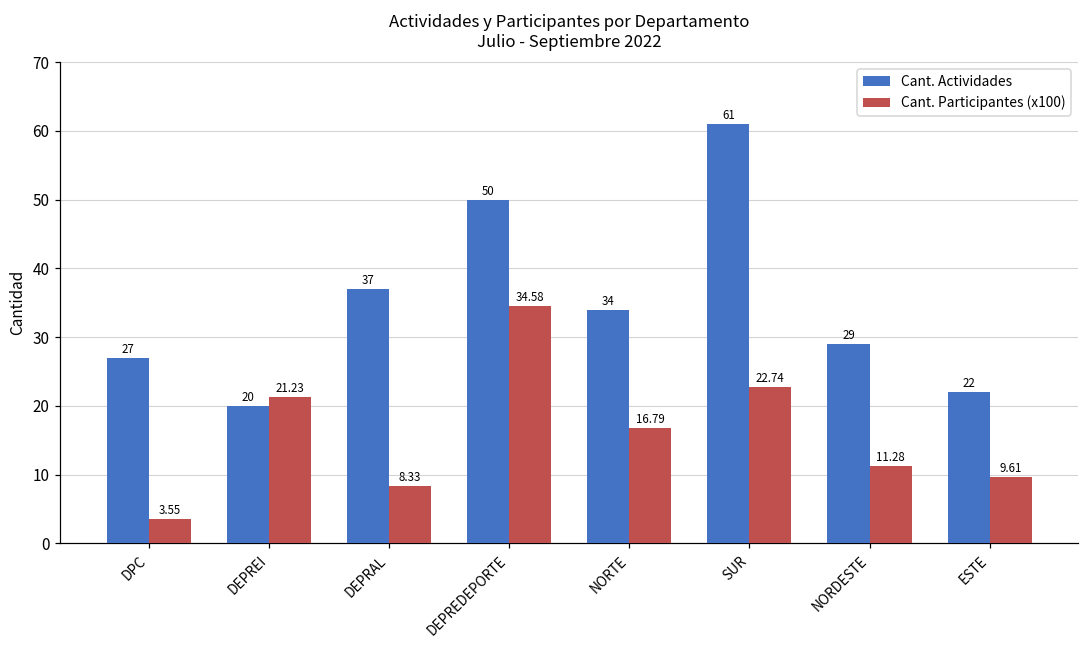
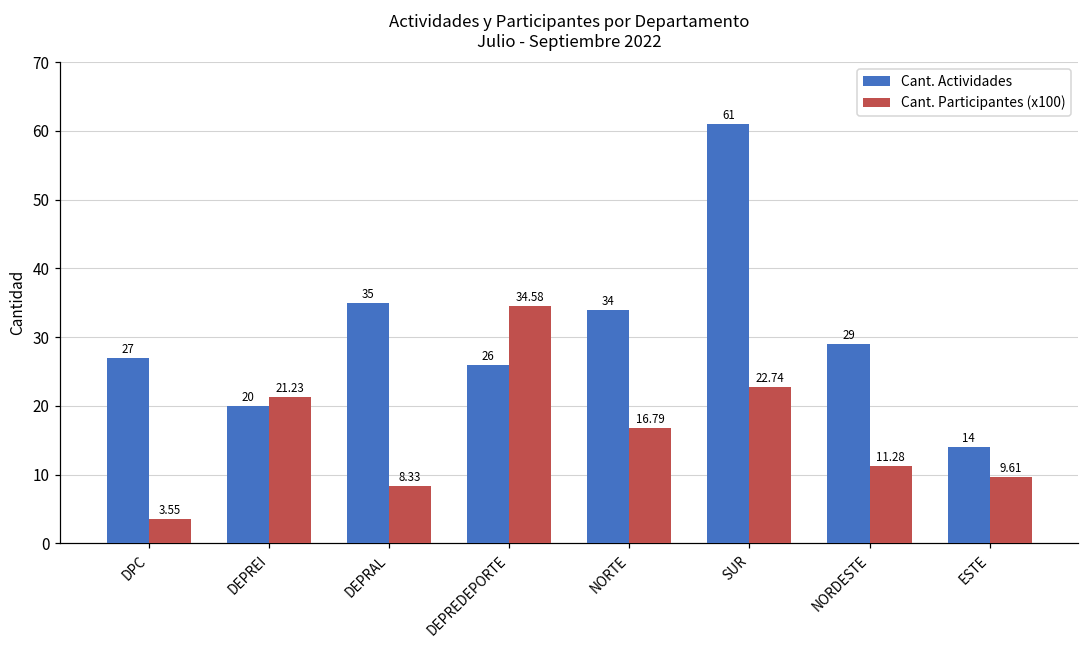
Cant. Actividades, DEPRAL: 37 -> 35
Cant. Actividades, DEPREDEPORTE: 50 -> 26
Cant. Actividades, ESTE: 22 -> 14
